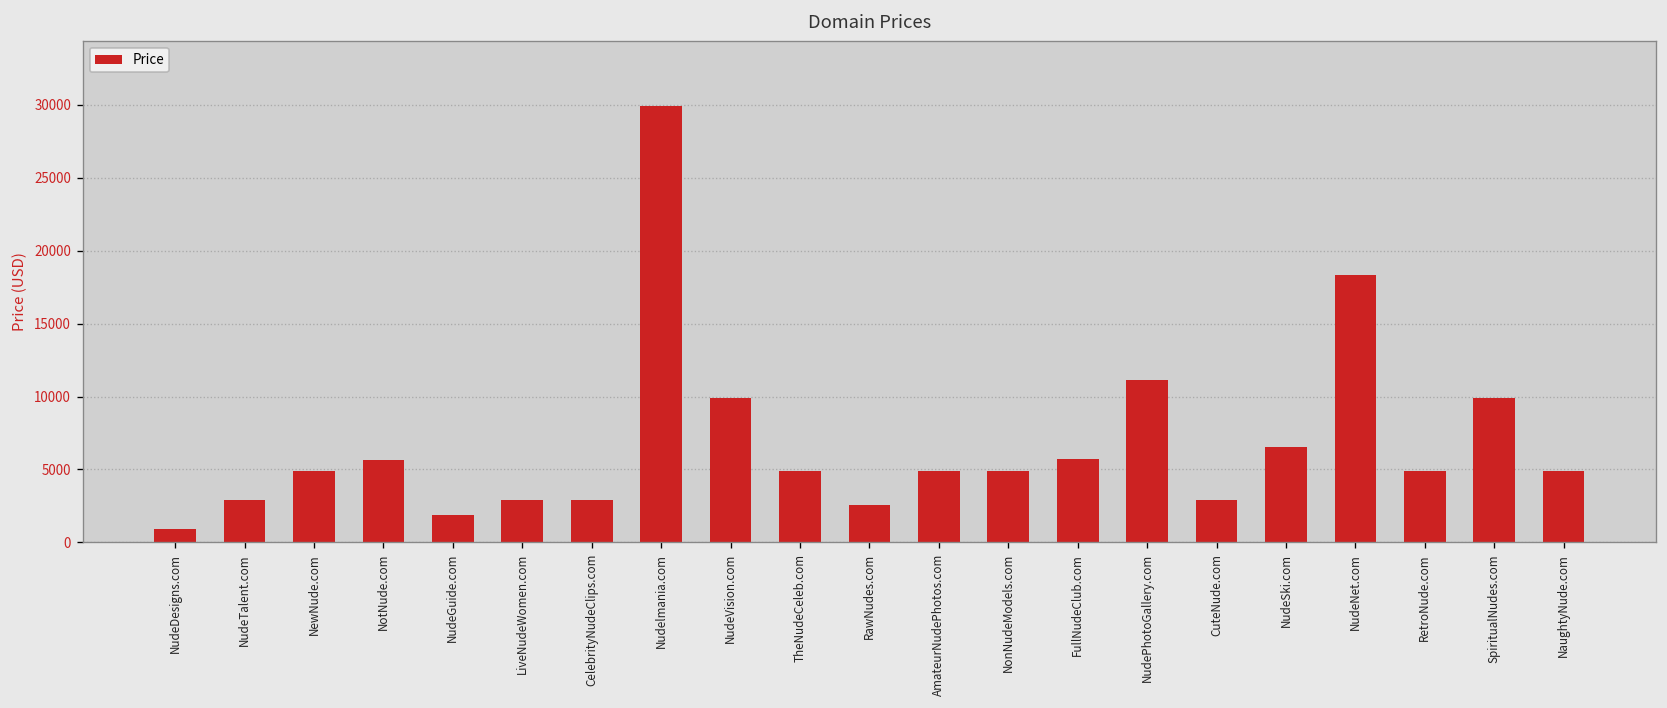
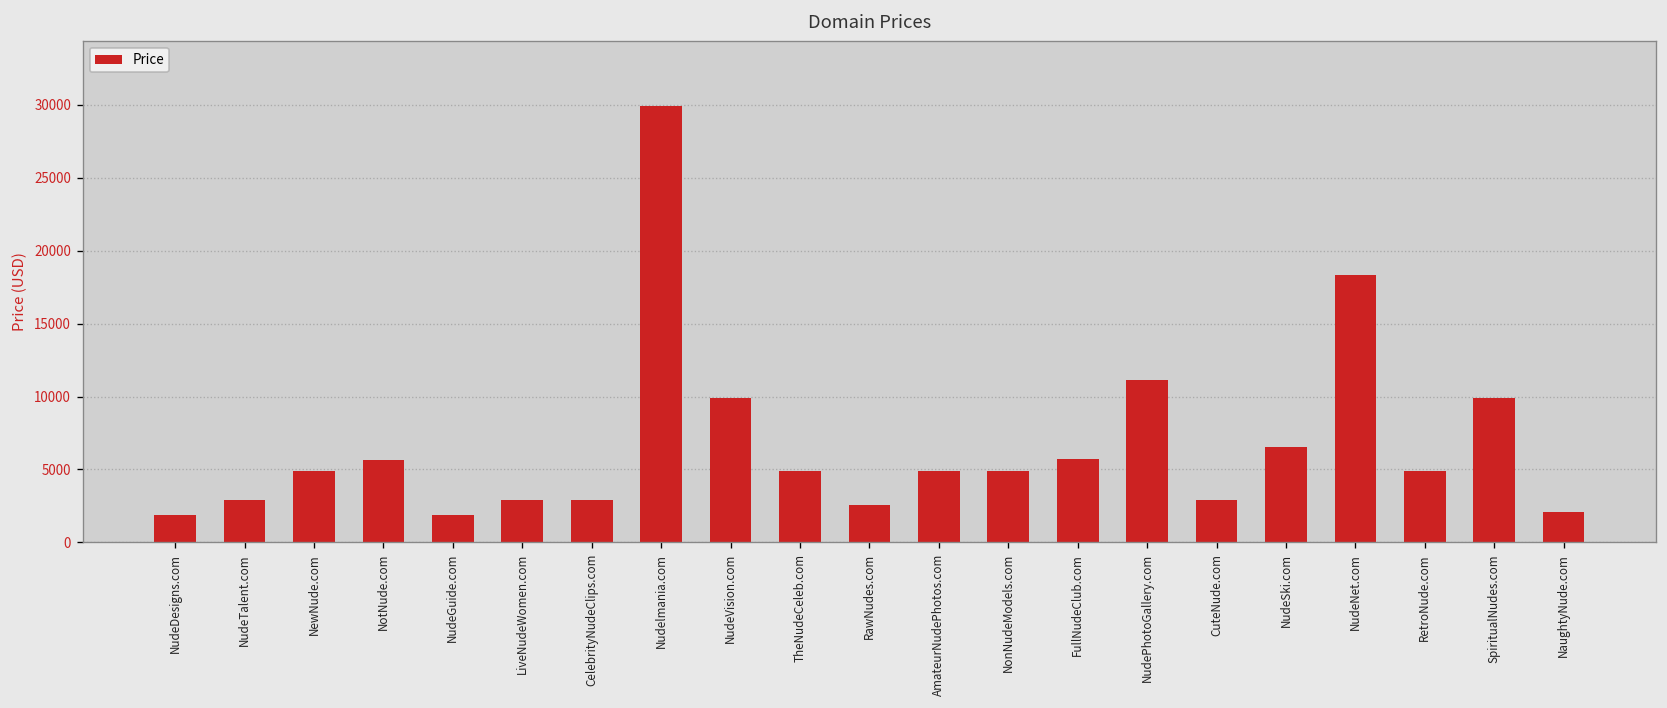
NudeDesigns.com: 900 -> 1900
NaughtyNude.com: 4900 -> 2100
